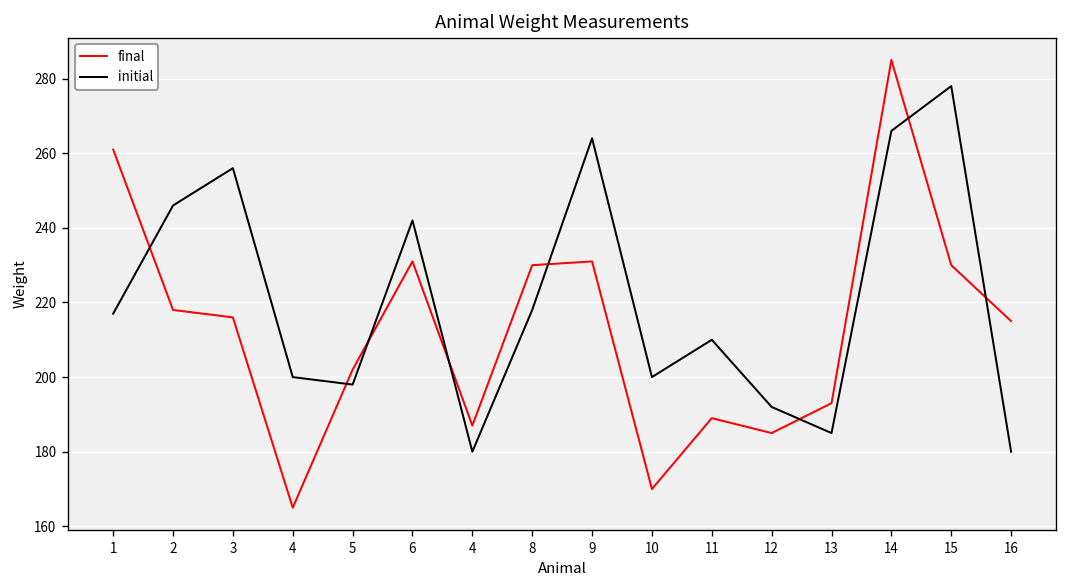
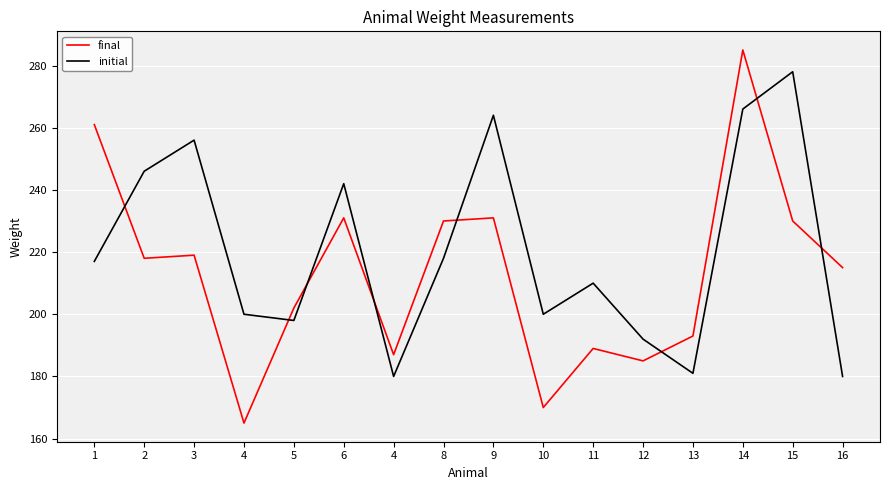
final, 3: 216 -> 219
initial, 13: 185 -> 181
